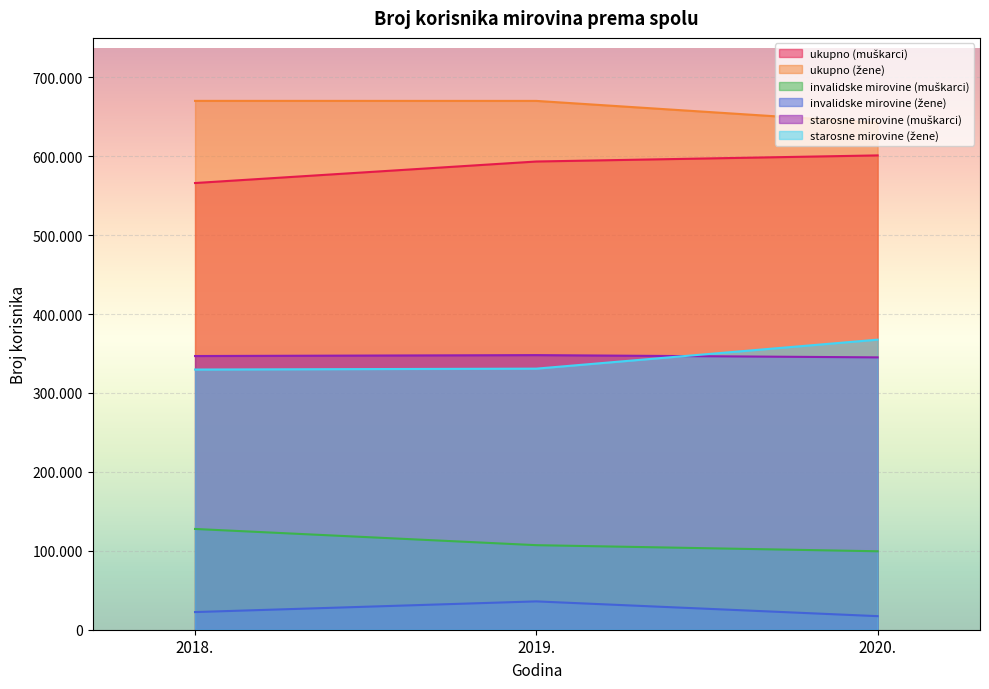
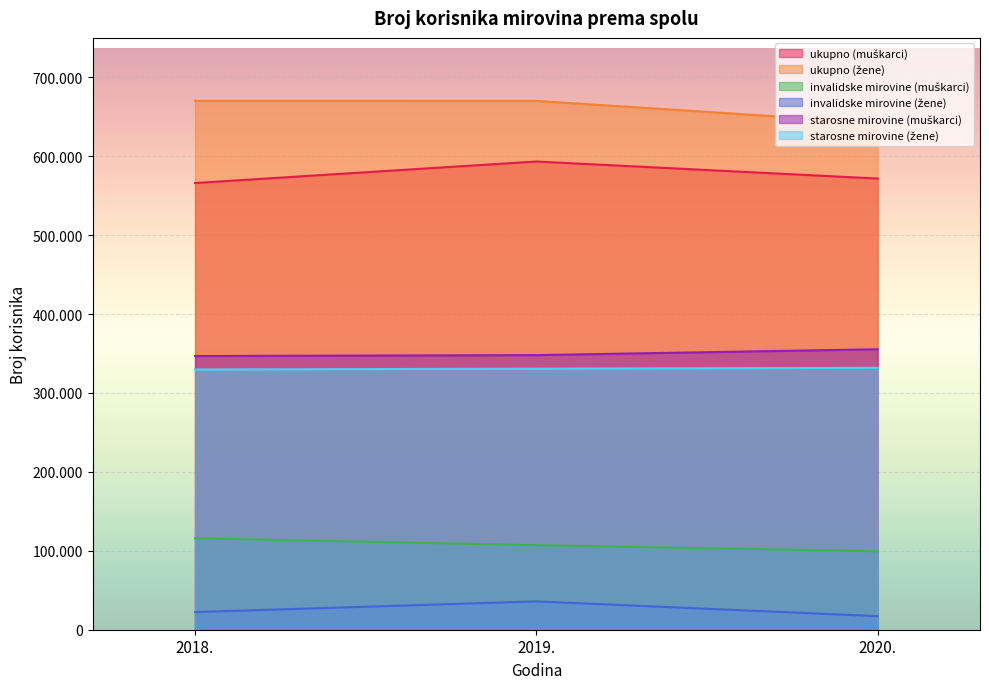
invalidske mirovine (muškarci), 2018.: 130 -> 120
ukupno (muškarci), 2020.: 600 -> 570
starosne mirovine (muškarci), 2020.: 350 -> 360
starosne mirovine (žene), 2020.: 370 -> 330
